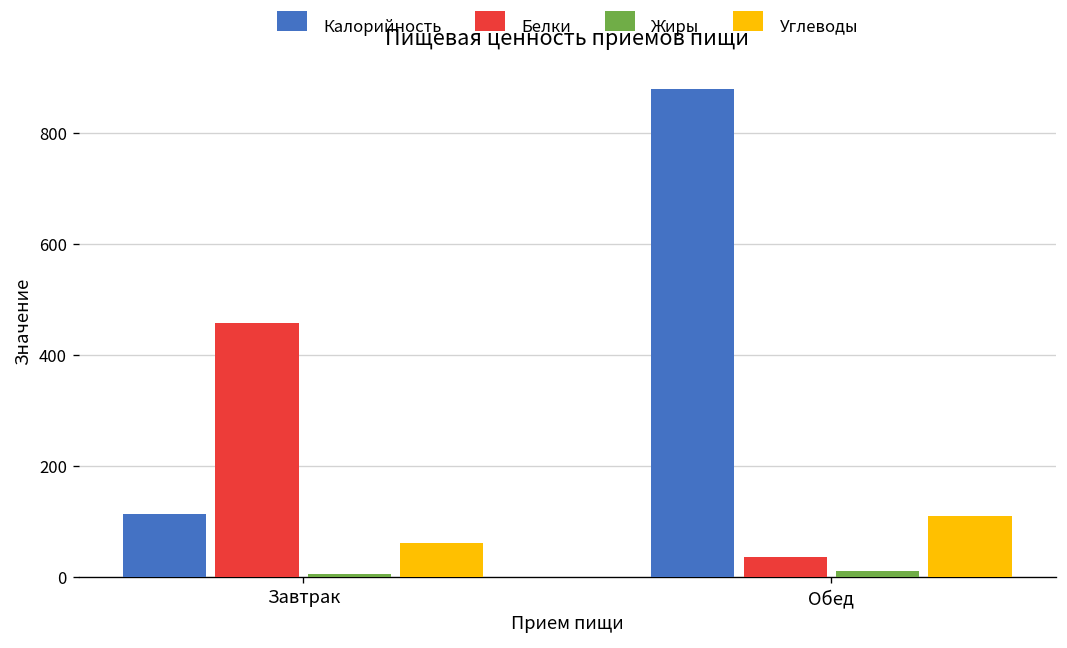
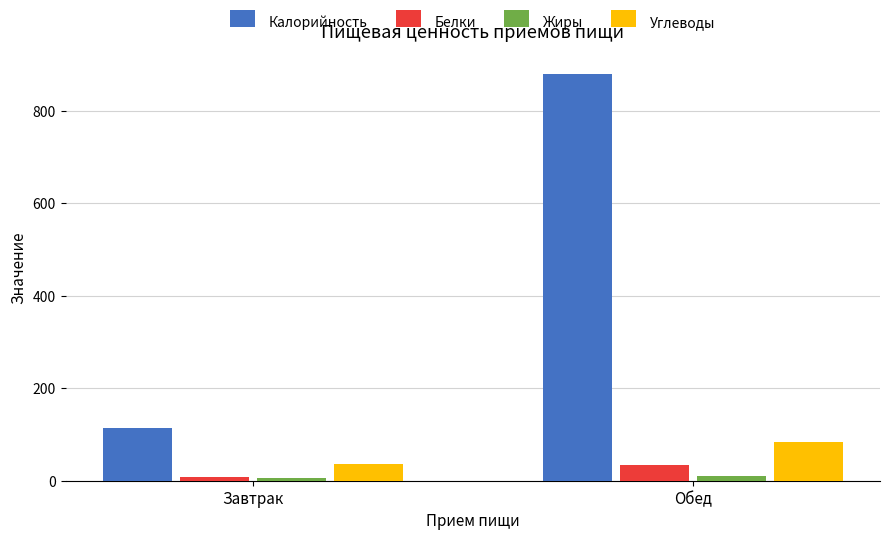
Белки, Завтрак: 460 -> 10
Углеводы, Завтрак: 60 -> 40
Углеводы, Обед: 110 -> 80
